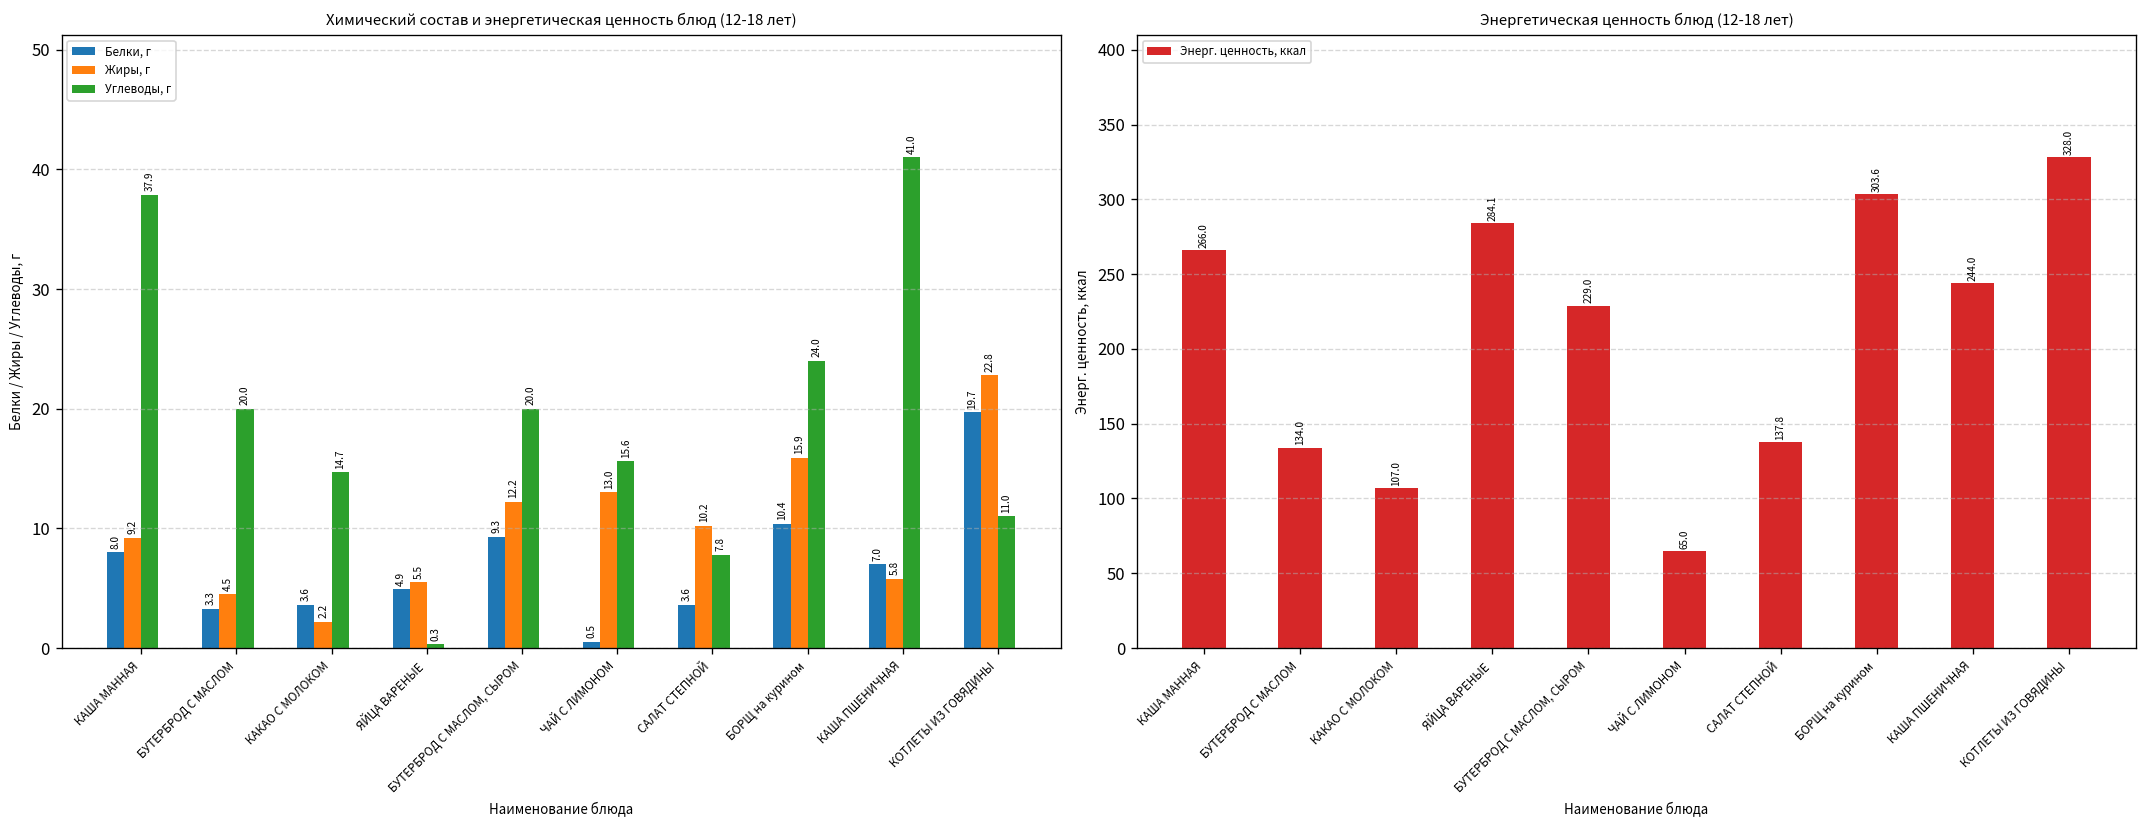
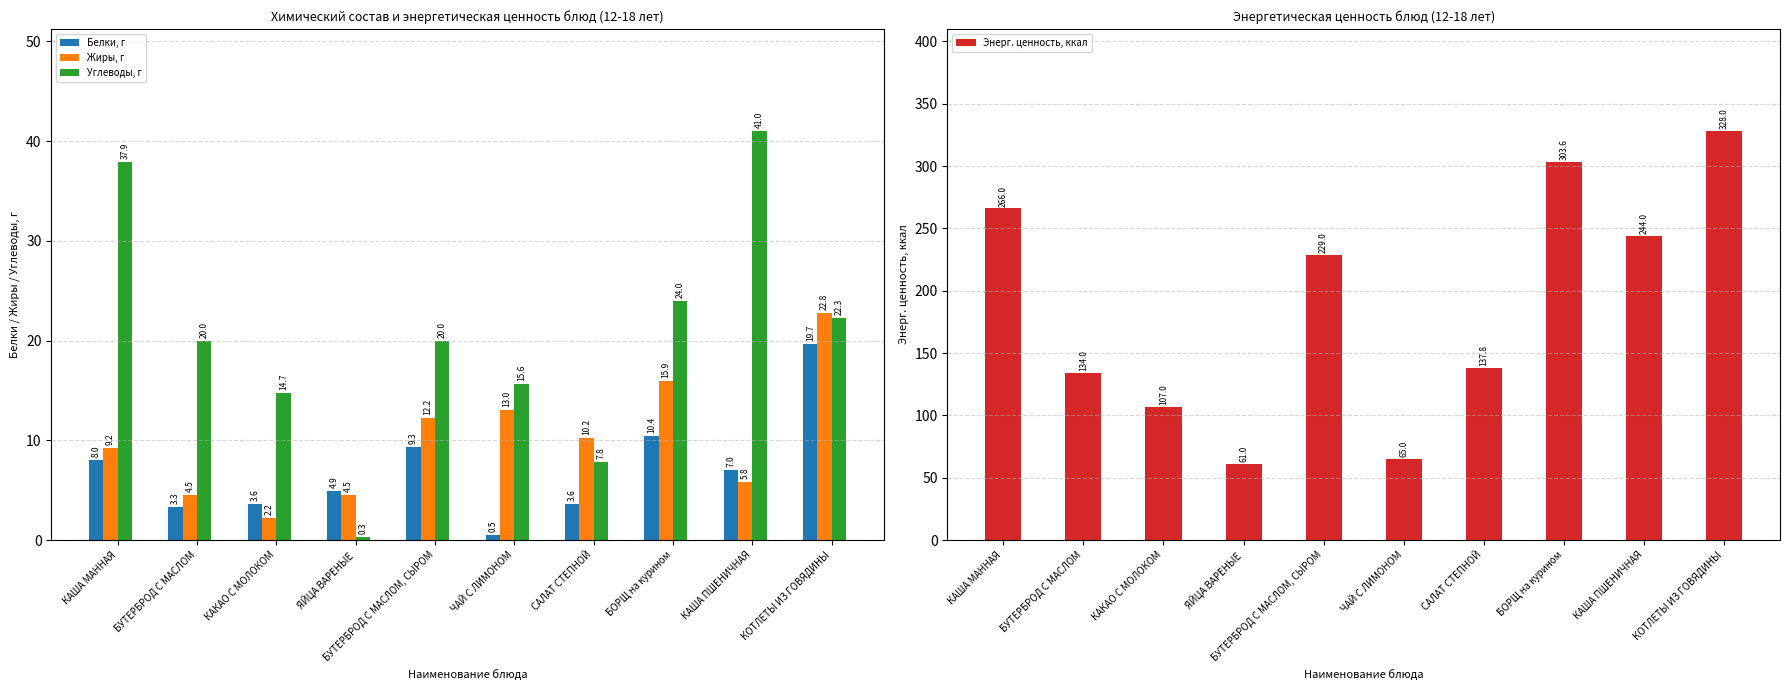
Химический состав и энергетическая ценность блюд (12-18 лет), Жиры, г, ЯЙЦА ВАРЕНЫЕ: 5.5 -> 4.5
Химический состав и энергетическая ценность блюд (12-18 лет), Углеводы, г, КОТЛЕТЫ ИЗ ГОВЯДИНЫ: 11.0 -> 22.3
Энергетическая ценность блюд (12-18 лет), ЯЙЦА ВАРЕНЫЕ: 284.1 -> 61.0
